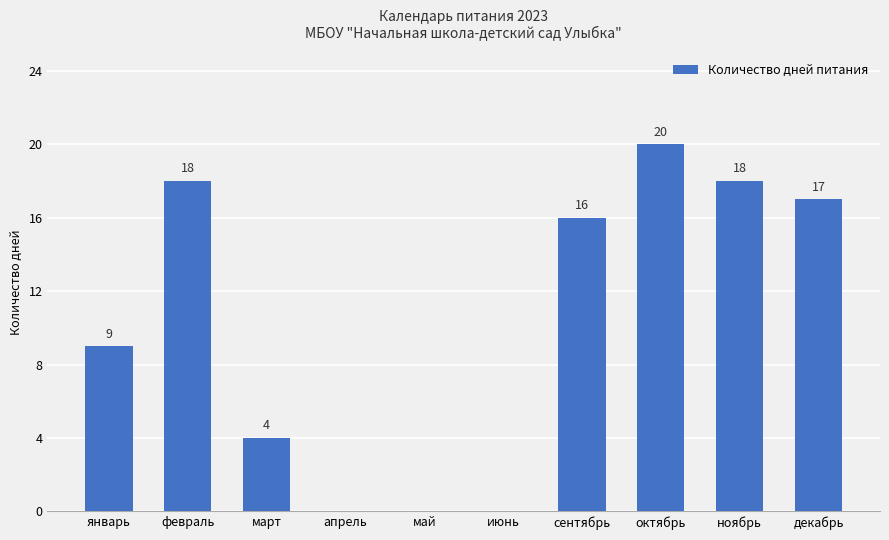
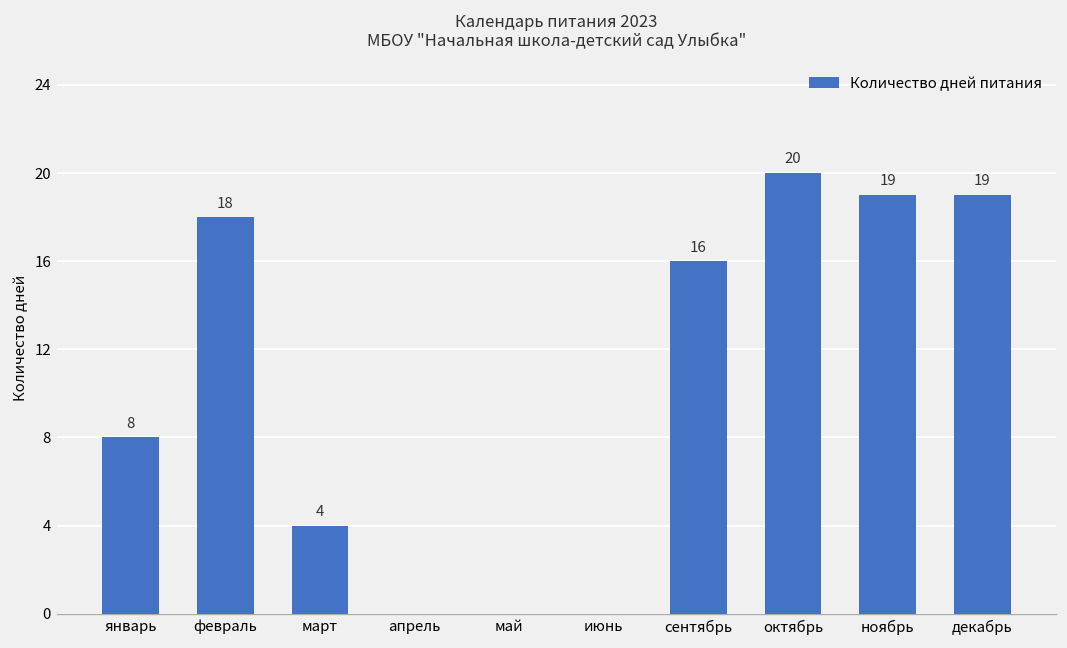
январь: 9 -> 8
ноябрь: 18 -> 19
декабрь: 17 -> 19
